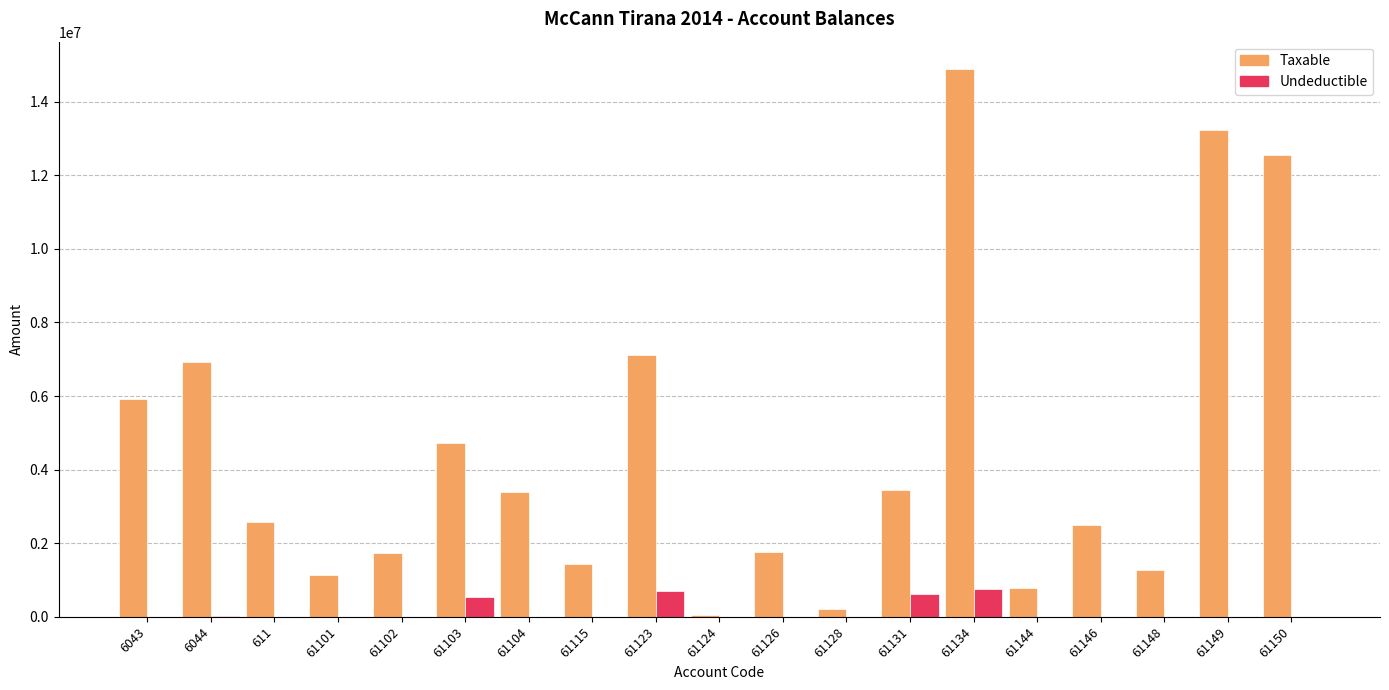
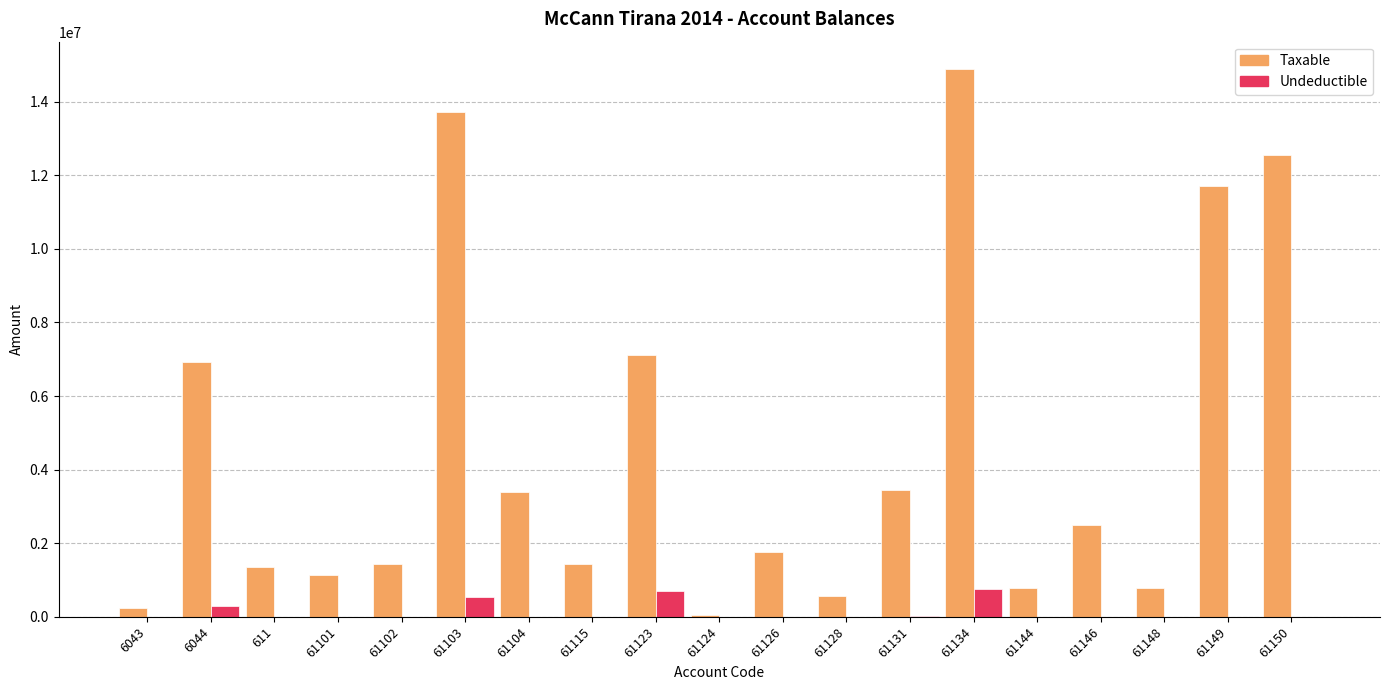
Taxable, 6043: 5900000 -> 300000
Undeductible, 6044: 0 -> 300000
Taxable, 611: 2600000 -> 1400000
Taxable, 61102: 1700000 -> 1400000
Taxable, 61103: 4700000 -> 13700000
Taxable, 61128: 200000 -> 600000
Undeductible, 61131: 600000 -> 0
Taxable, 61148: 1300000 -> 800000
Taxable, 61149: 13200000 -> 11700000
